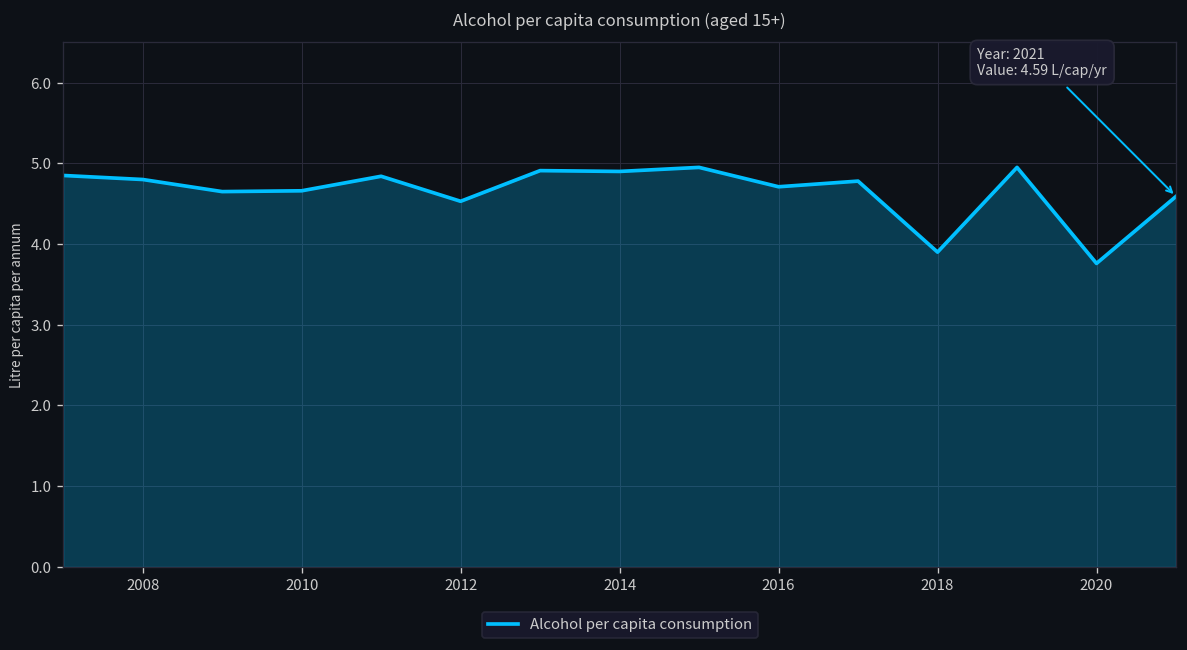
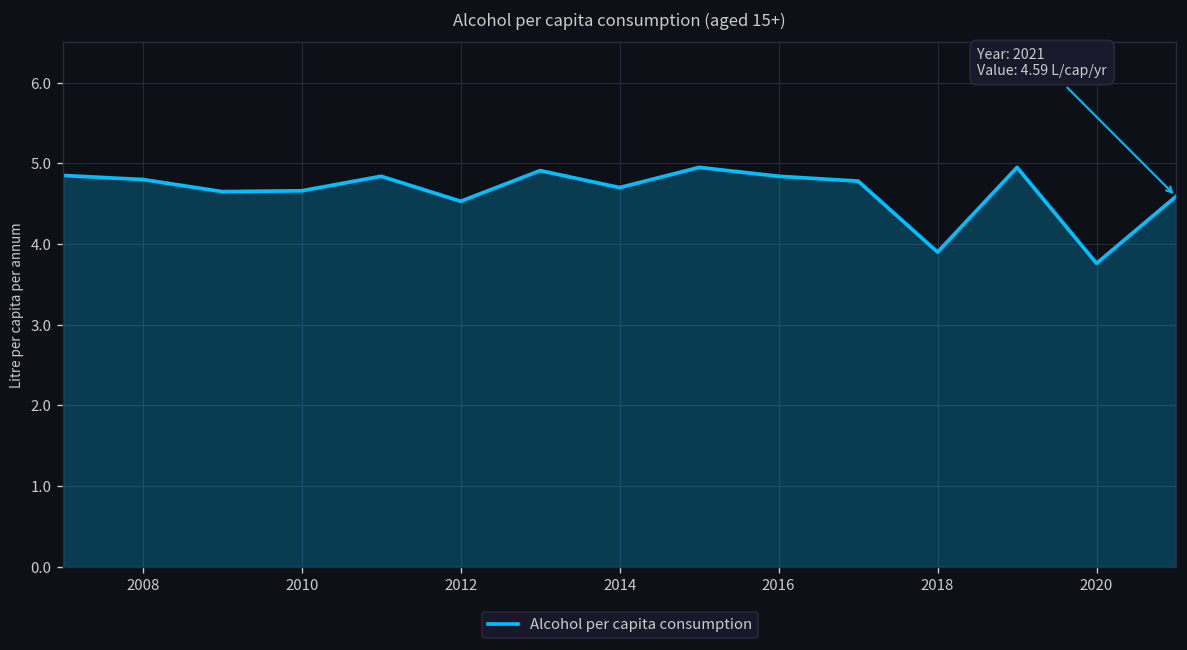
2014: 4.9 -> 4.7
2016: 4.7 -> 4.8
